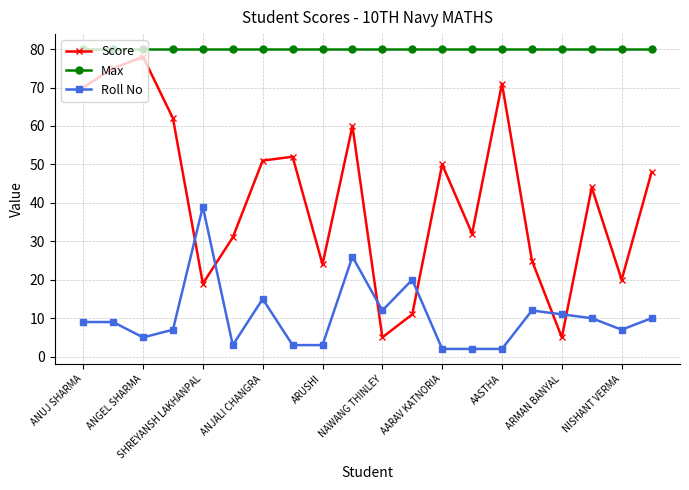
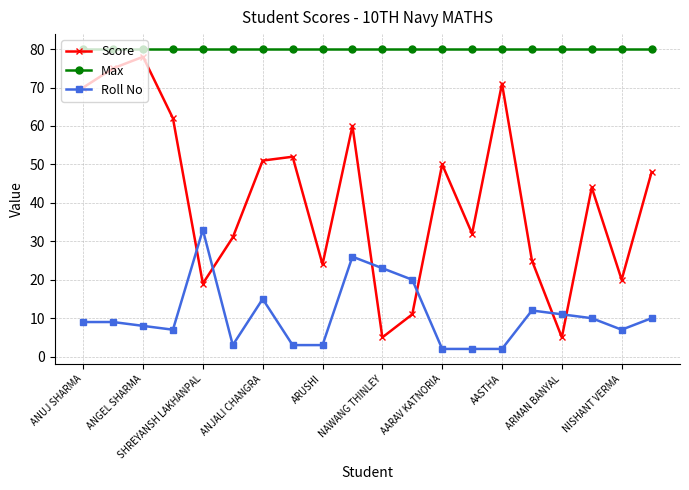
Roll No, ANGEL SHARMA: 5 -> 8
Roll No, SHREYANSH LAKHANPAL: 39 -> 33
Roll No, NAWANG THINLEY: 12 -> 23
